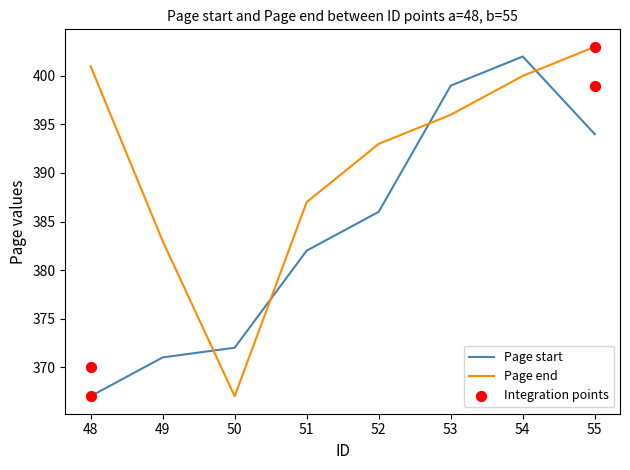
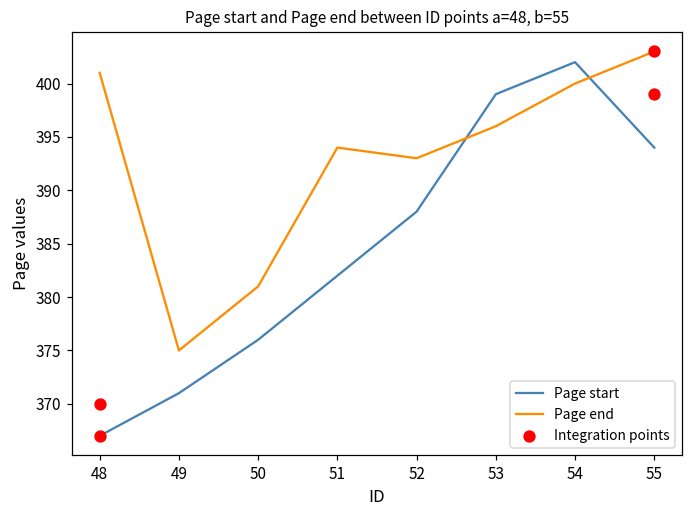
Page end, 49: 383 -> 375
Page start, 50: 372 -> 376
Page end, 50: 367 -> 381
Page end, 51: 387 -> 394
Page start, 52: 386 -> 388
